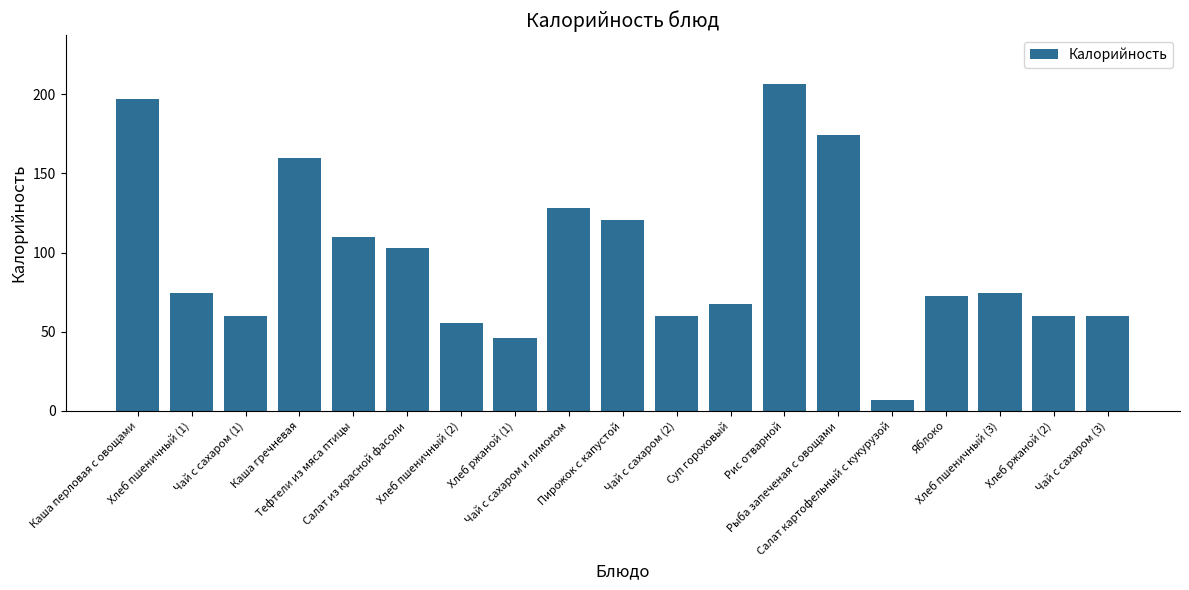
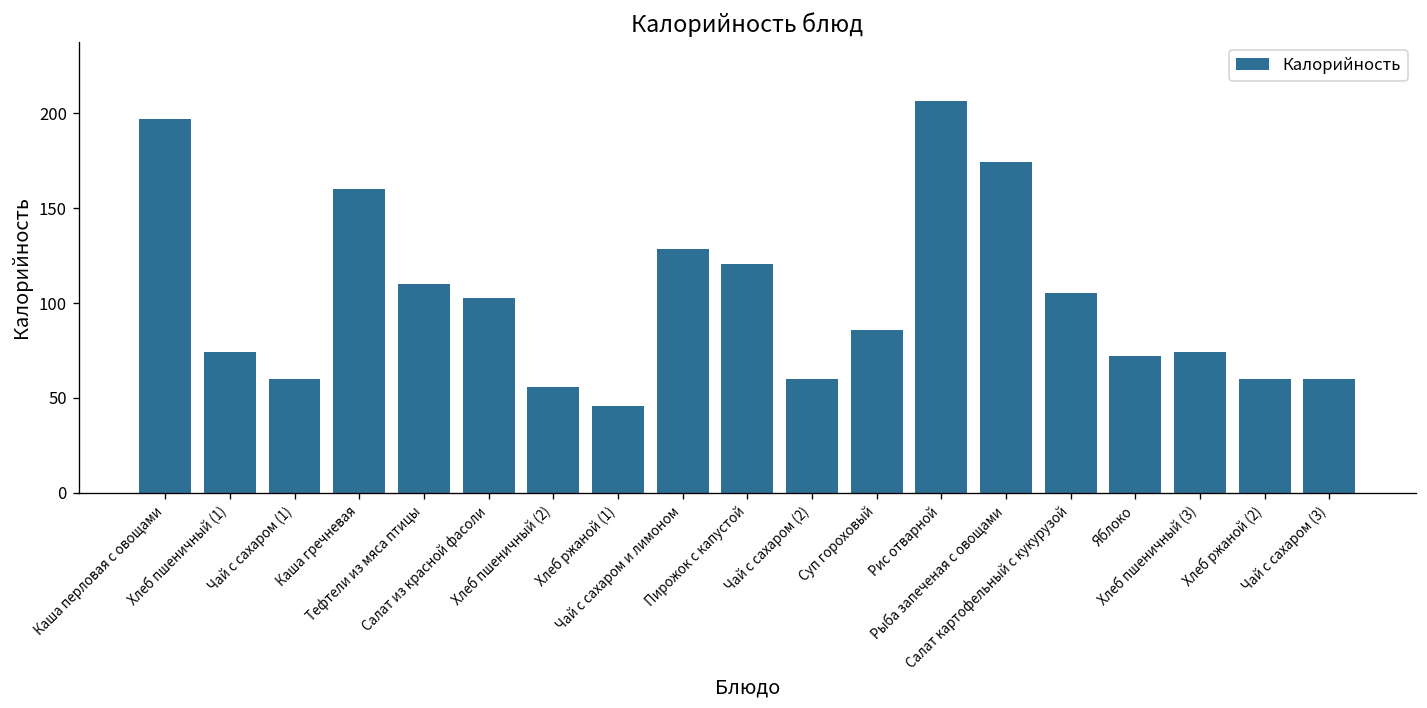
Суп гороховый: 68 -> 86
Салат картофельный с кукурузой: 7 -> 105
